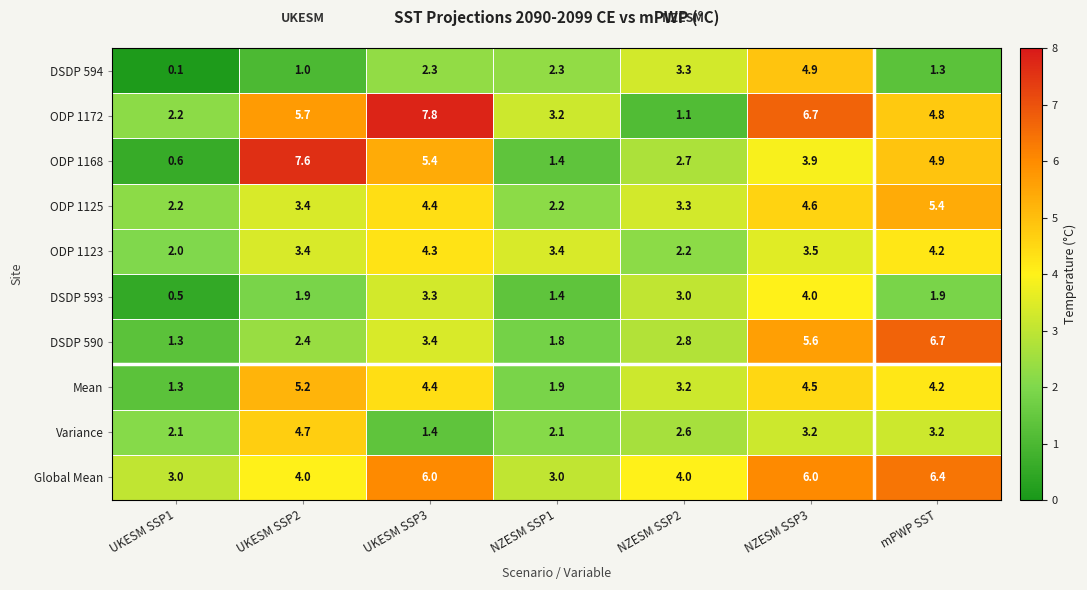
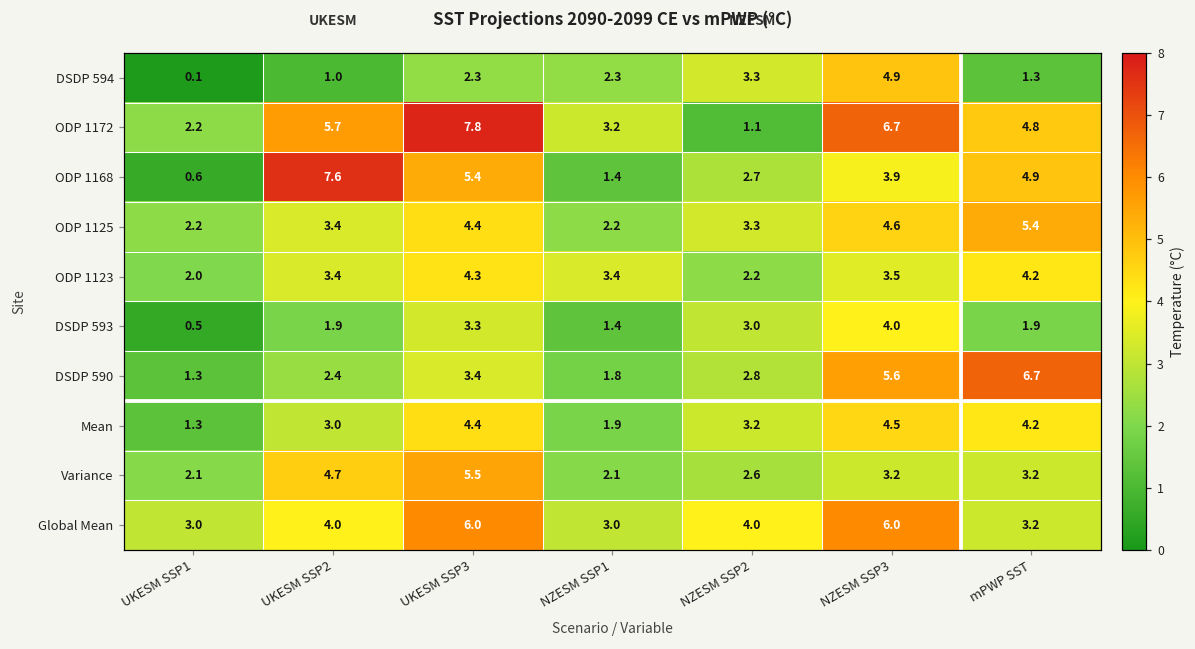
Mean, UKESM SSP2: 5.2 -> 3.0
Variance, UKESM SSP3: 1.4 -> 5.5
Global Mean, mPWP SST: 6.4 -> 3.2
